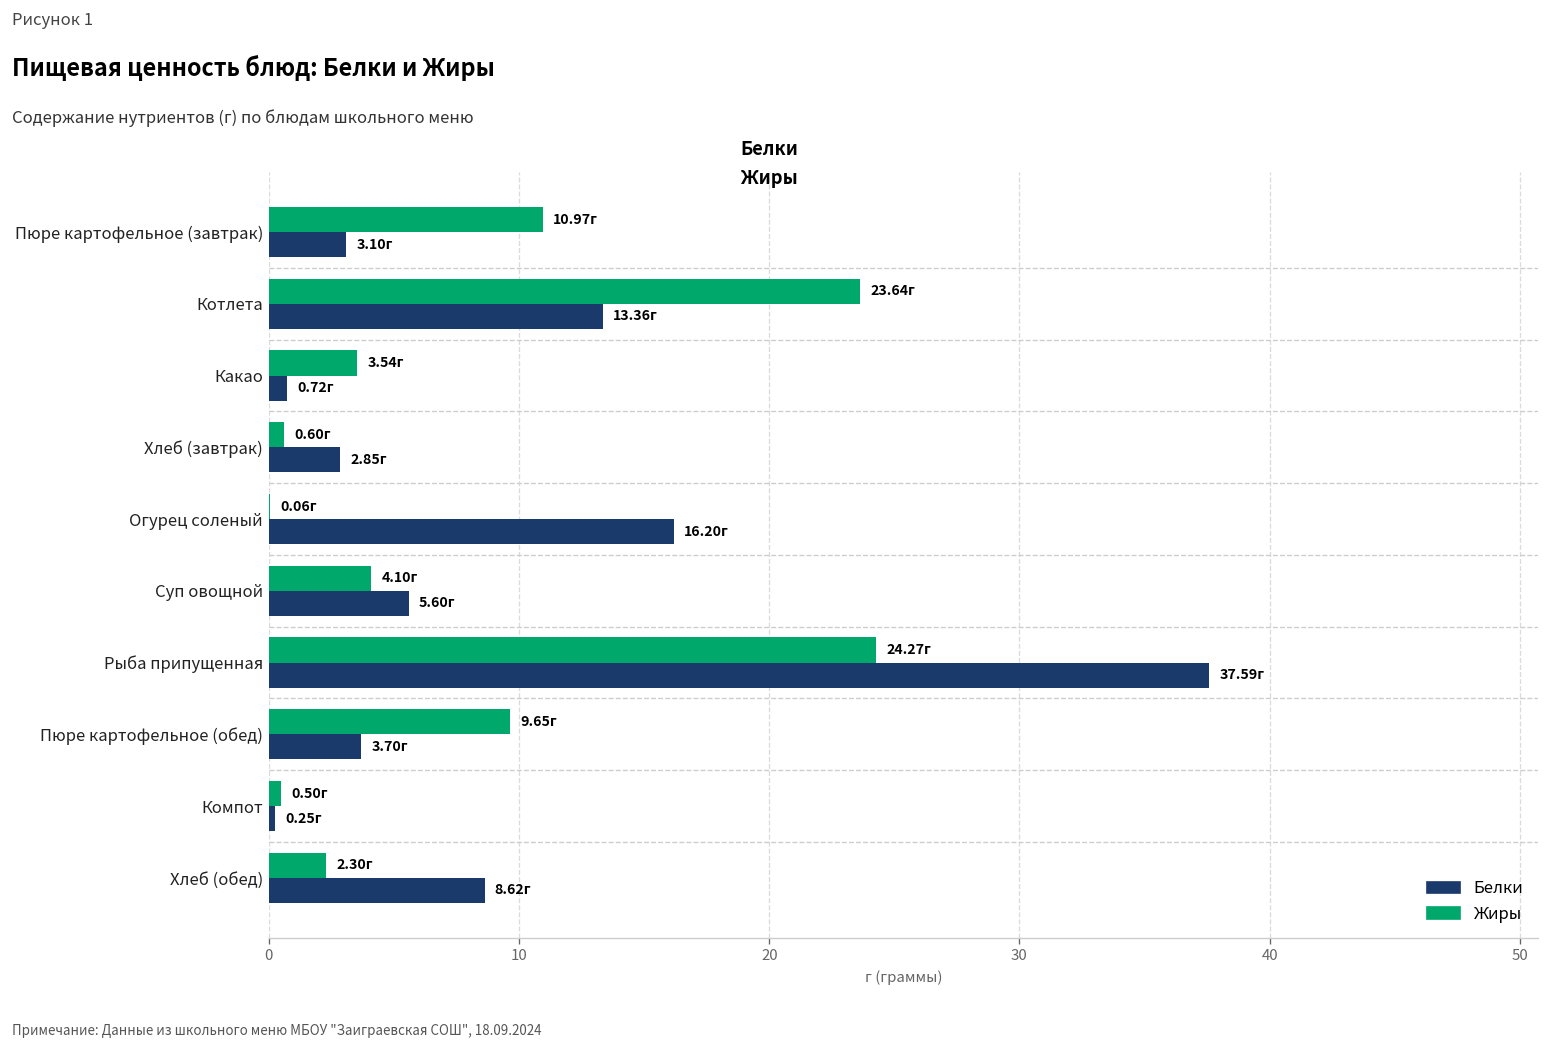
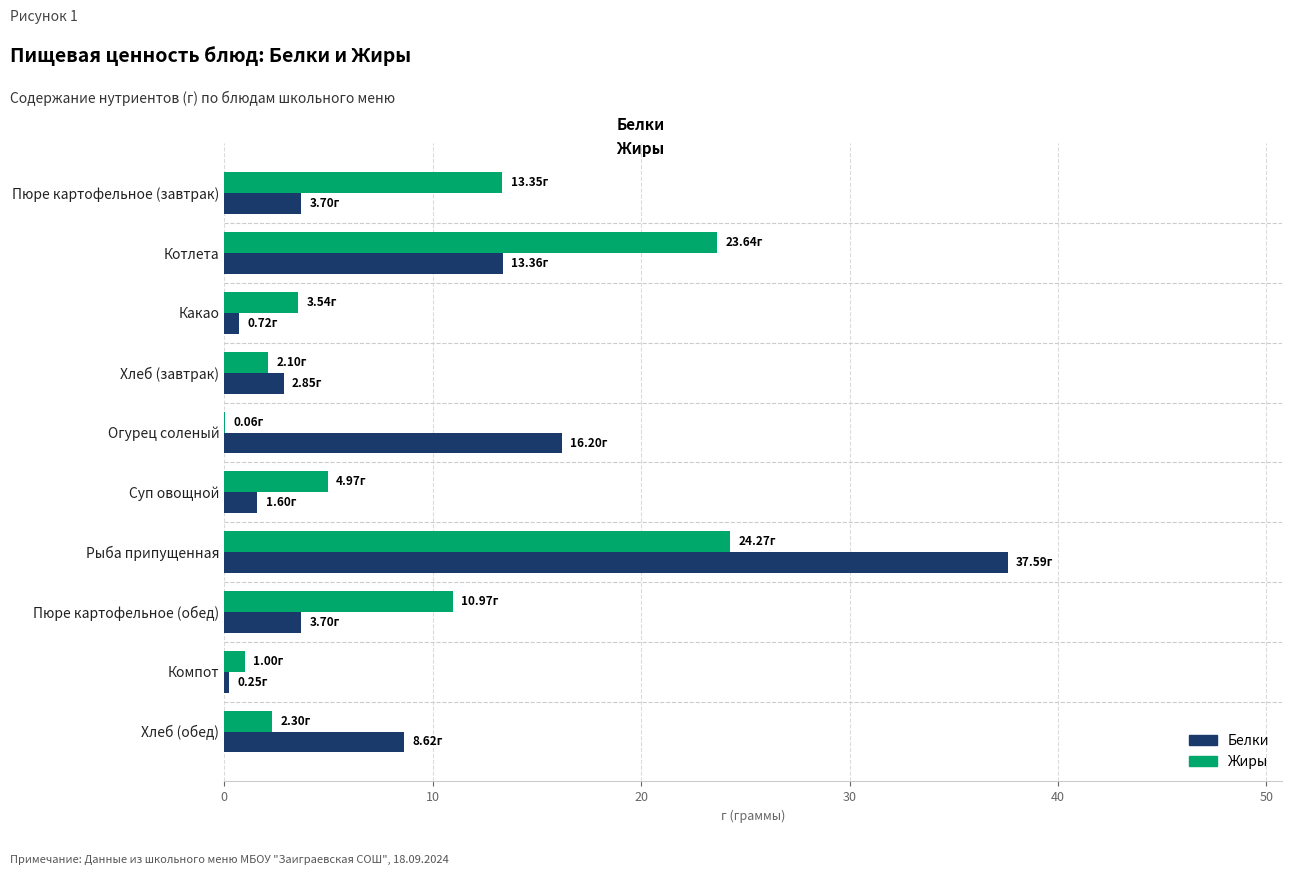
Жиры, Пюре картофельное (завтрак): 10.97г -> 13.35г
Белки, Пюре картофельное (завтрак): 3.10г -> 3.70г
Жиры, Хлеб (завтрак): 0.60г -> 2.10г
Жиры, Суп овощной: 4.10г -> 4.97г
Белки, Суп овощной: 5.60г -> 1.60г
Жиры, Пюре картофельное (обед): 9.65г -> 10.97г
Жиры, Компот: 0.50г -> 1.00г
